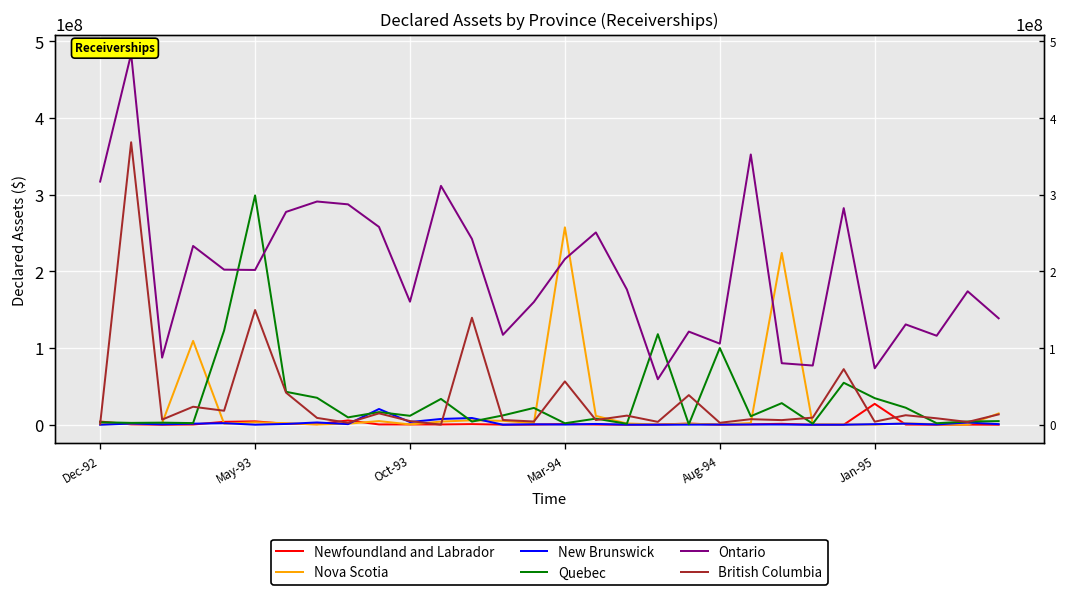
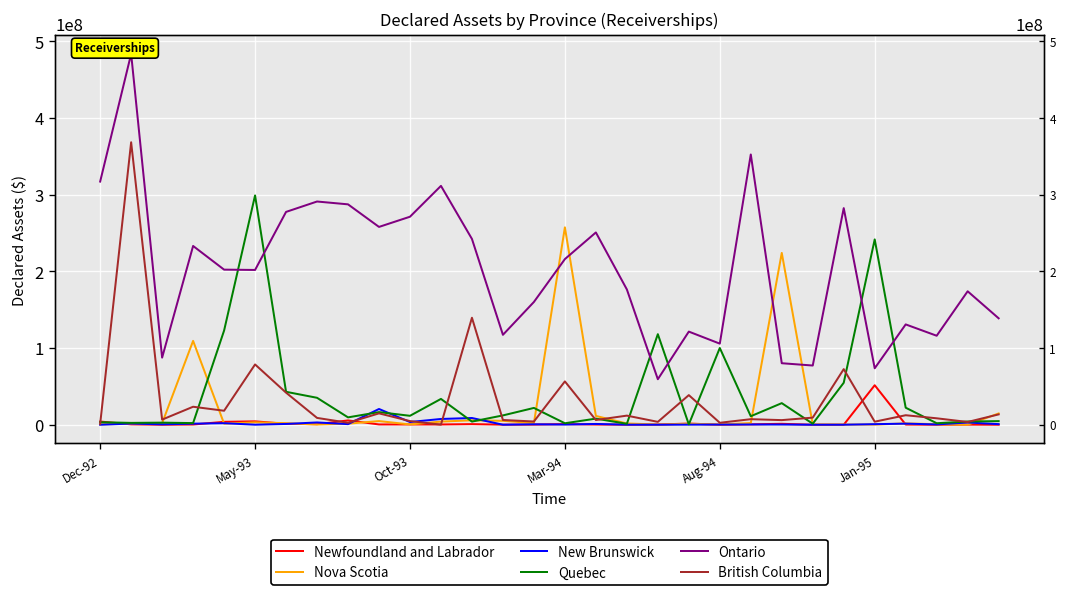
British Columbia, May-93: 150000000 -> 80000000
Ontario, Oct-93: 160000000 -> 270000000
Newfoundland and Labrador, Jan-95: 30000000 -> 50000000
Quebec, Jan-95: 30000000 -> 240000000
